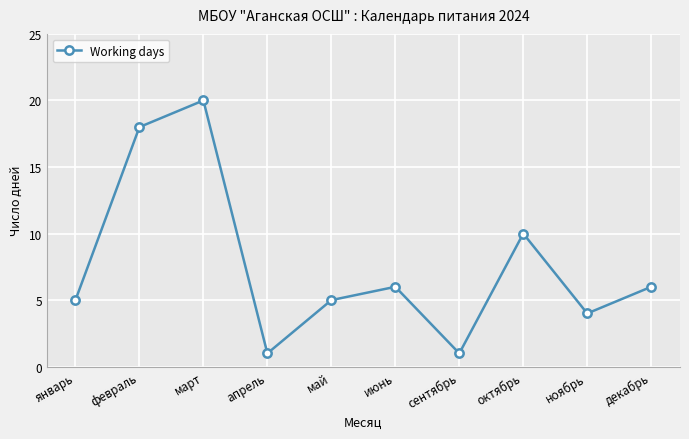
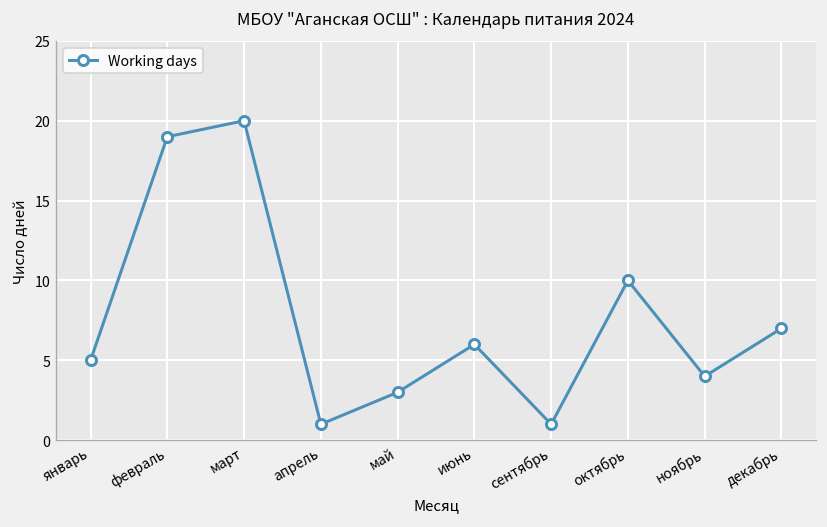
февраль: 18 -> 19
май: 5 -> 3
декабрь: 6 -> 7
